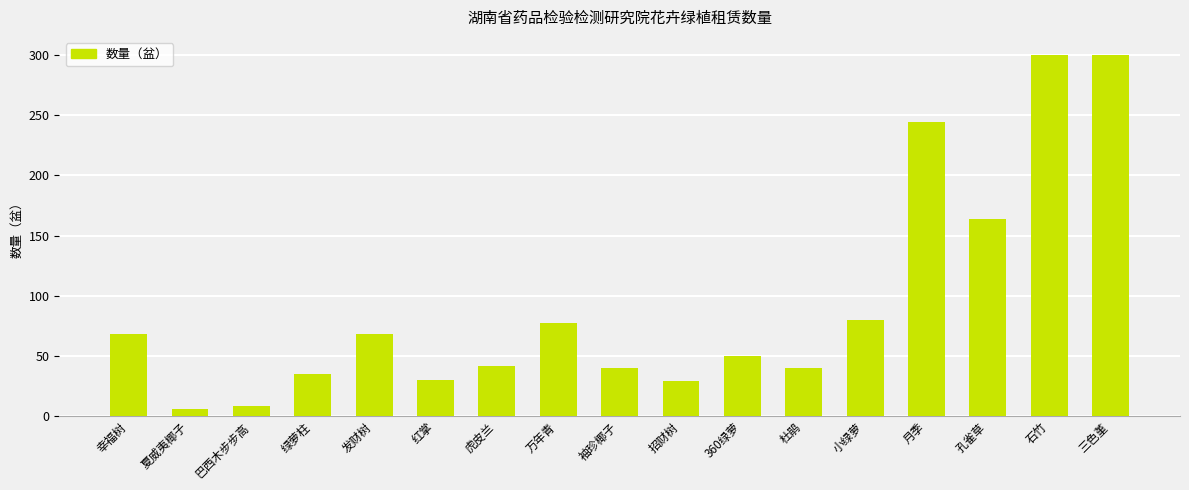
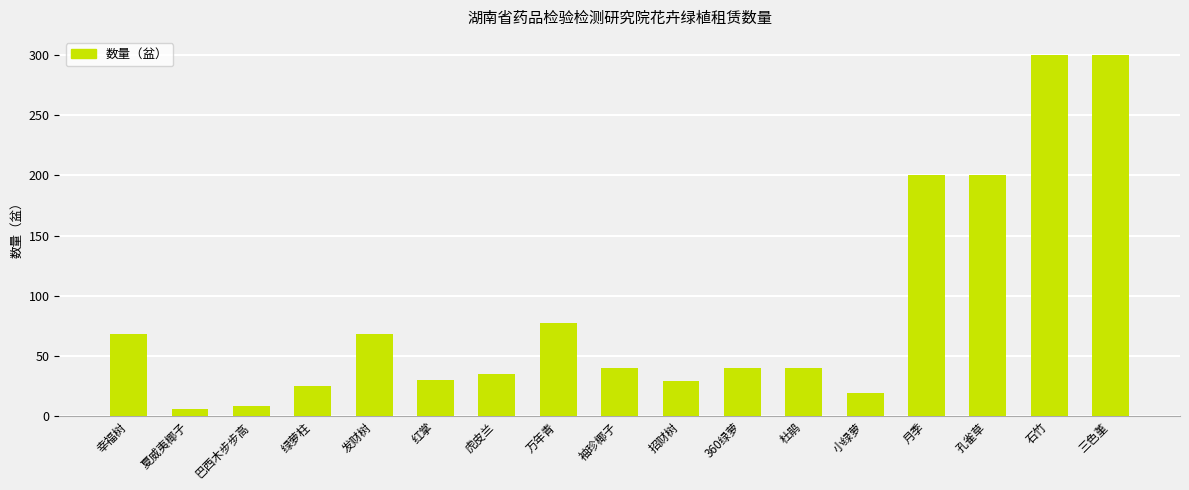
绿萝柱: 35 -> 25
虎皮兰: 42 -> 35
360绿萝: 50 -> 40
小绿萝: 80 -> 19
月季: 244 -> 200
孔雀草: 164 -> 200
